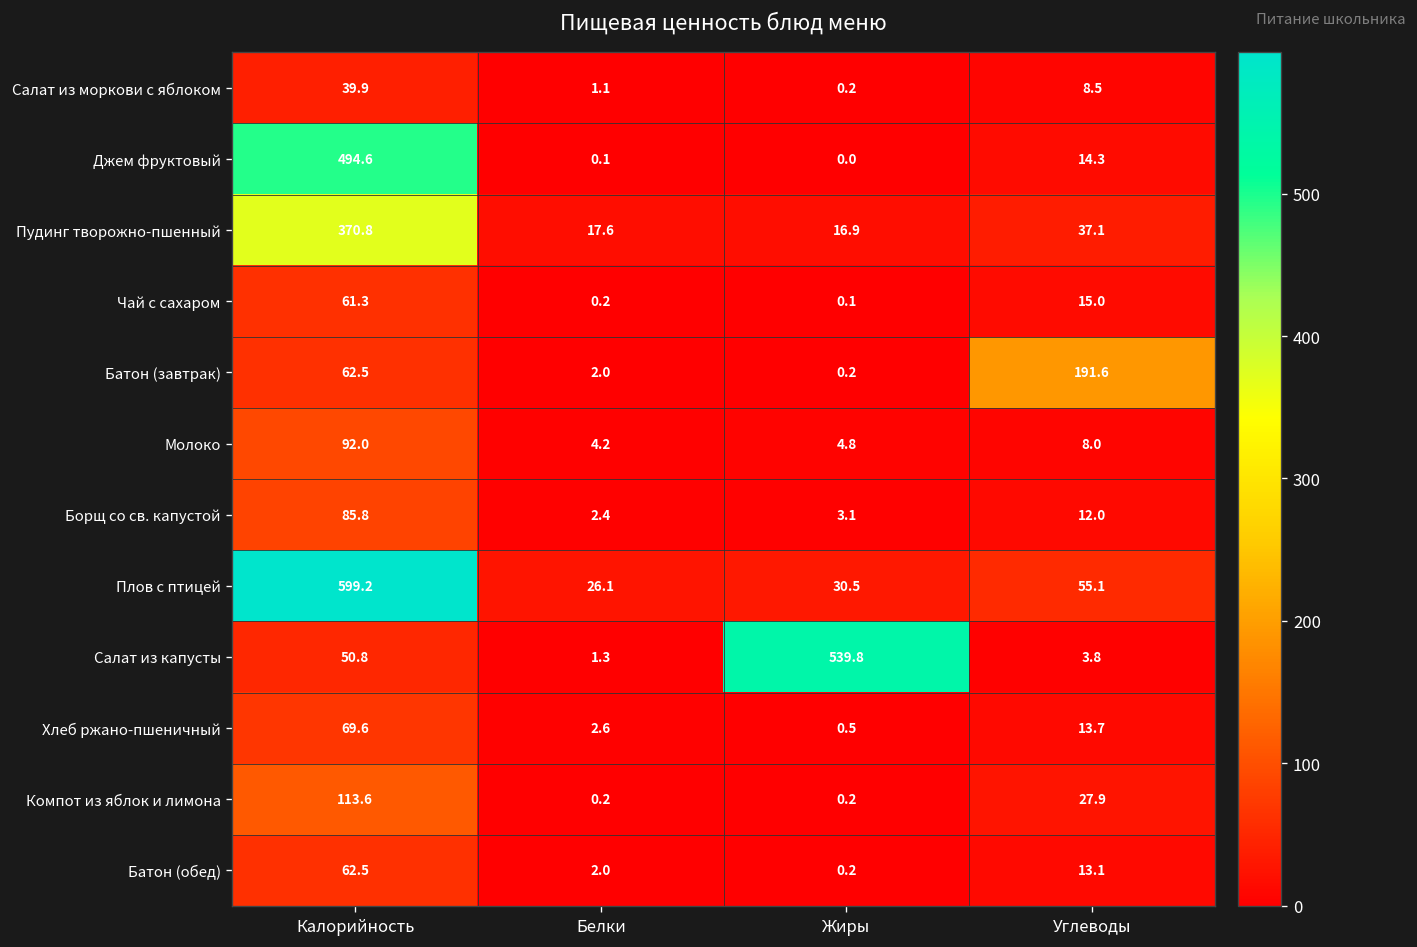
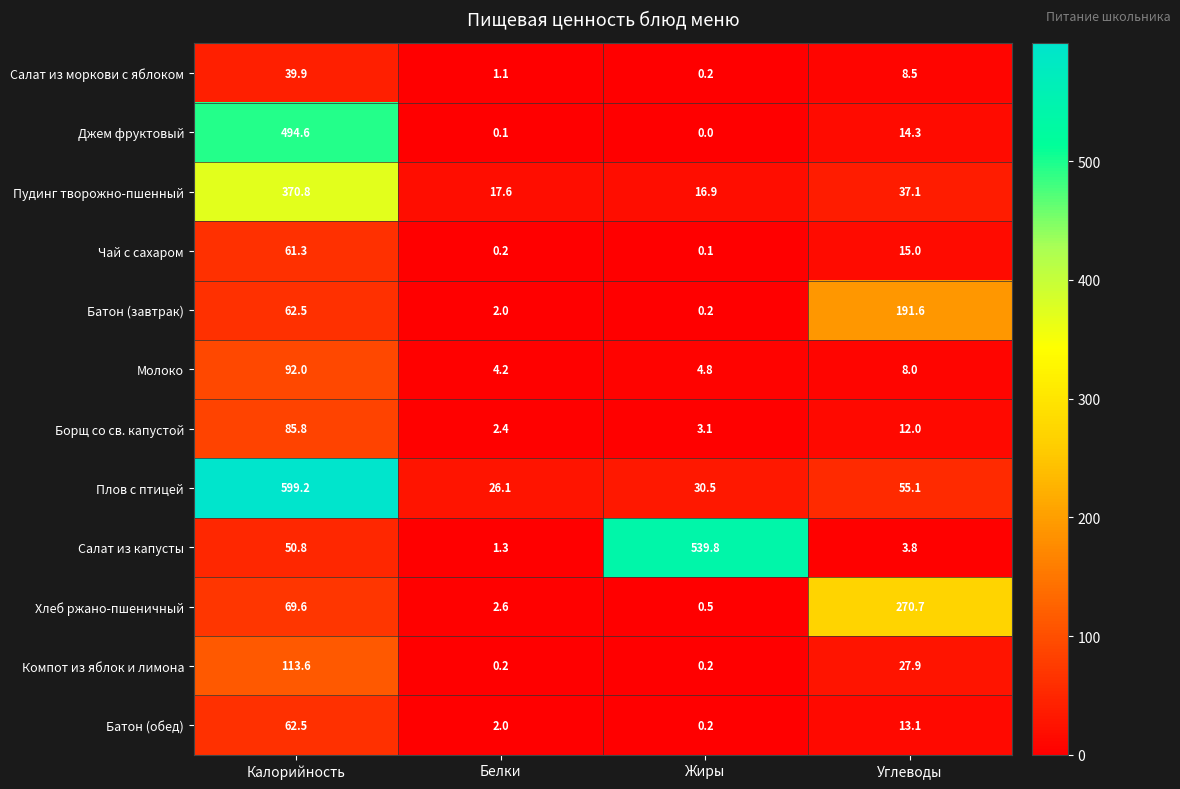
Хлеб ржано-пшеничный, Углеводы: 13.7 -> 270.7
